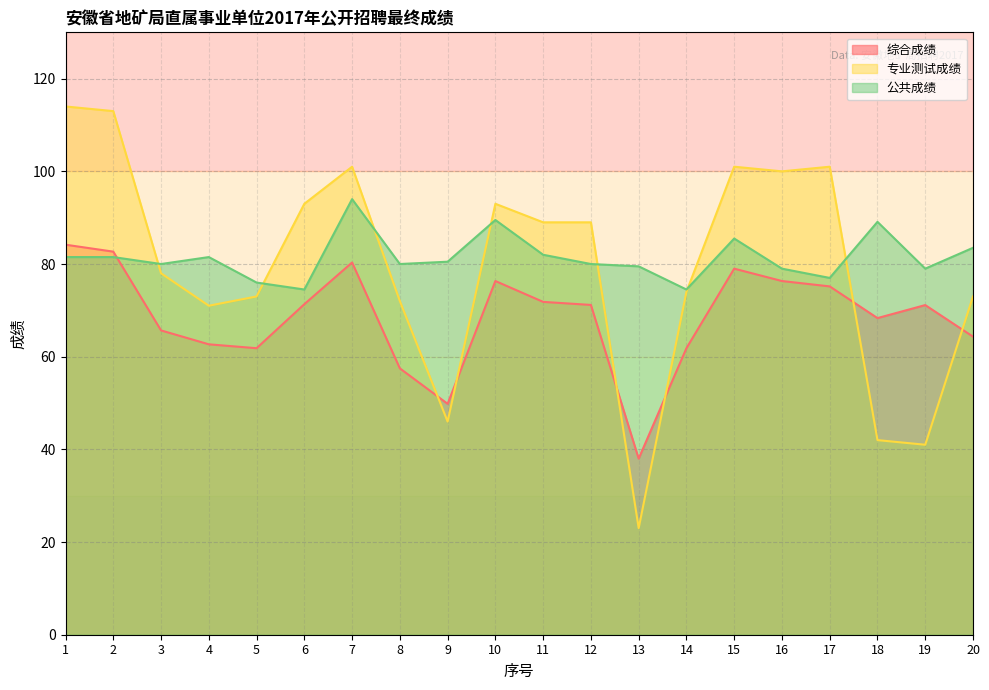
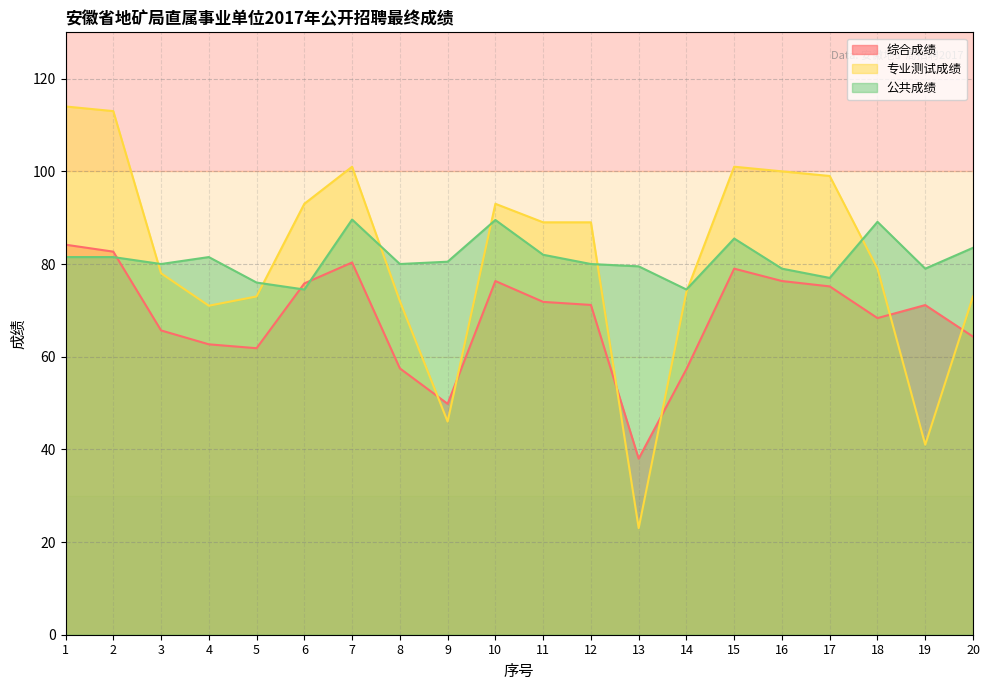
综合成绩, 6: 71 -> 76
公共成绩, 7: 94 -> 90
综合成绩, 14: 62 -> 57
专业测试成绩, 17: 101 -> 99
专业测试成绩, 18: 42 -> 79
